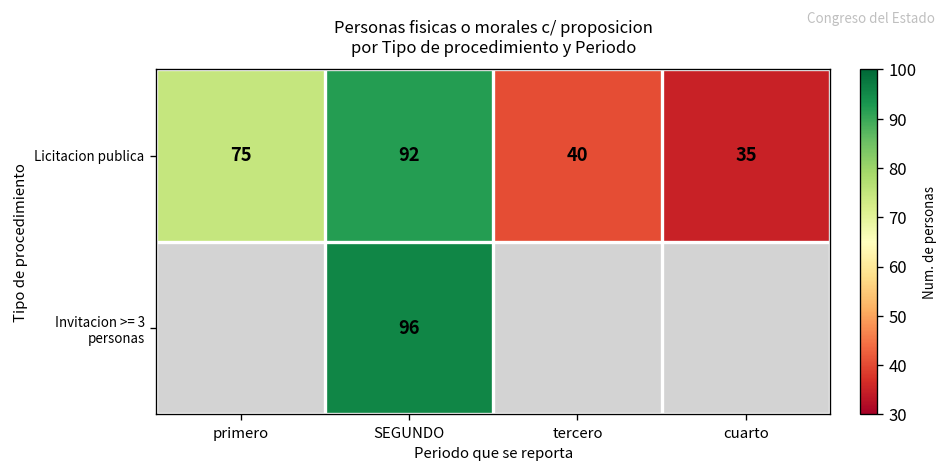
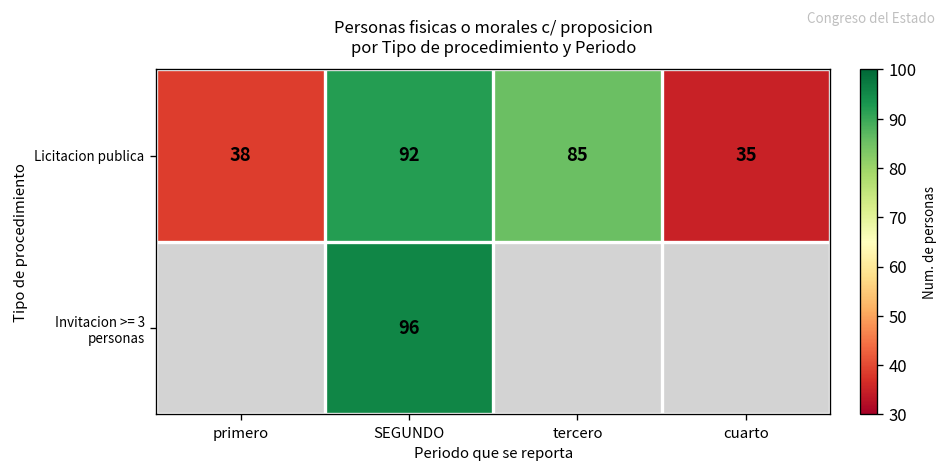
Licitacion publica, primero: 75 -> 38
Licitacion publica, tercero: 40 -> 85
